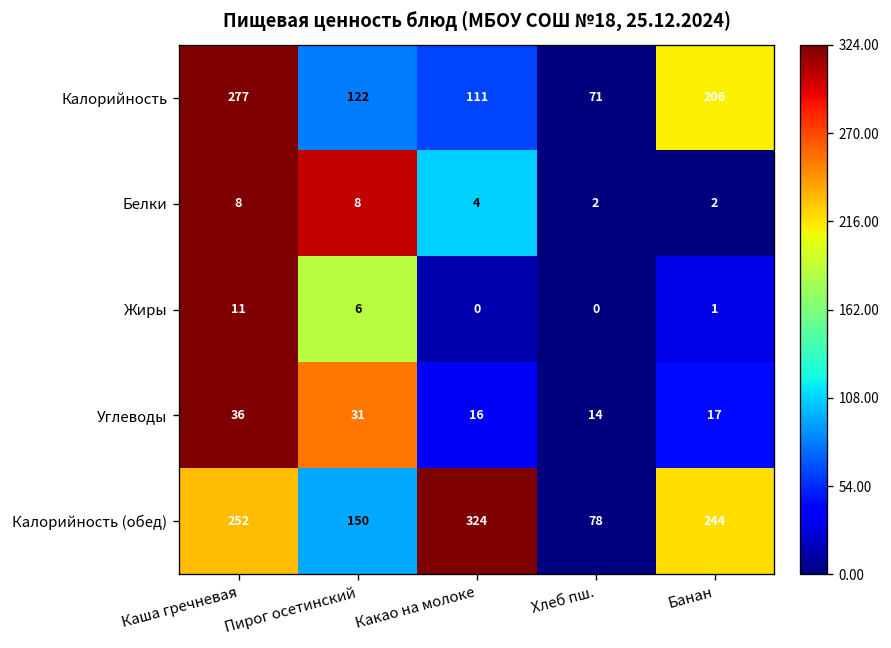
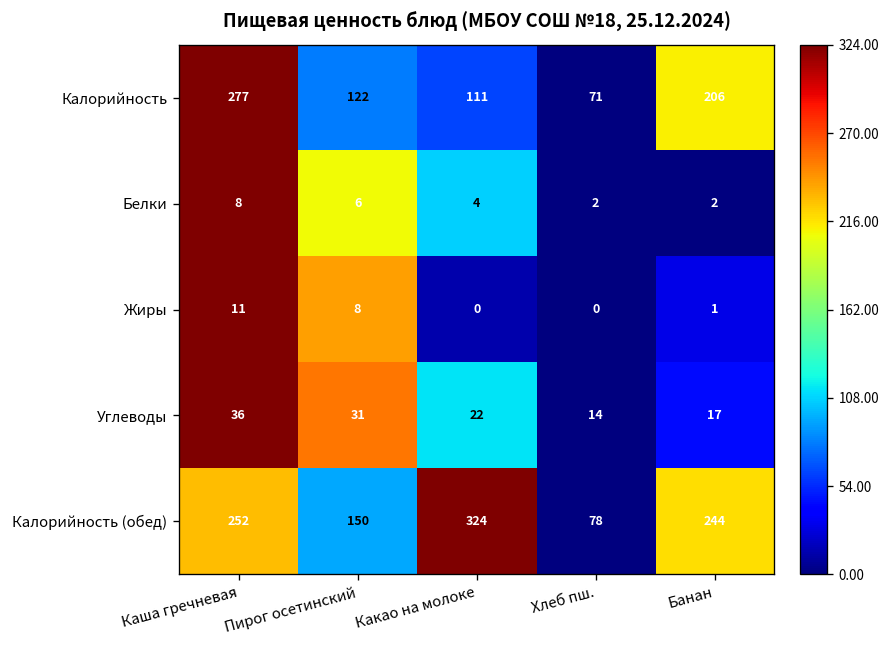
Белки, Пирог осетинский: 8 -> 6
Жиры, Пирог осетинский: 6 -> 8
Углеводы, Какао на молоке: 16 -> 22
